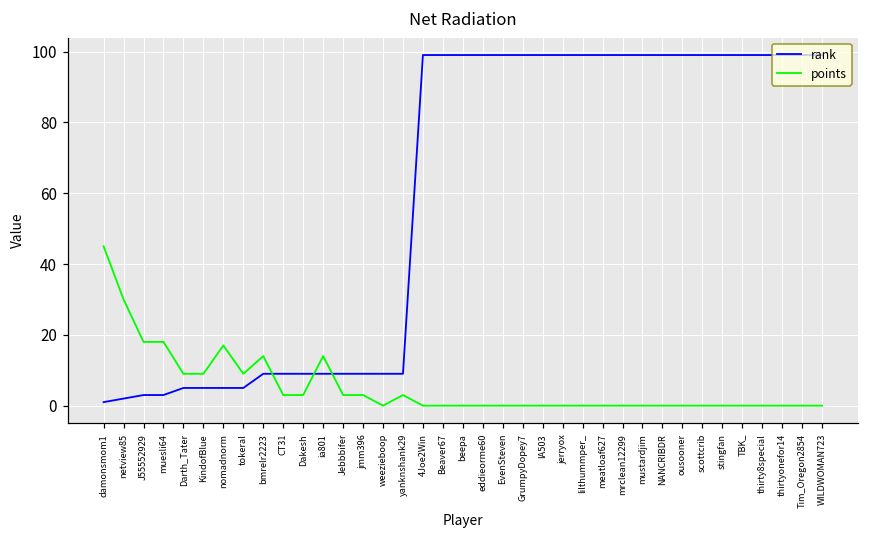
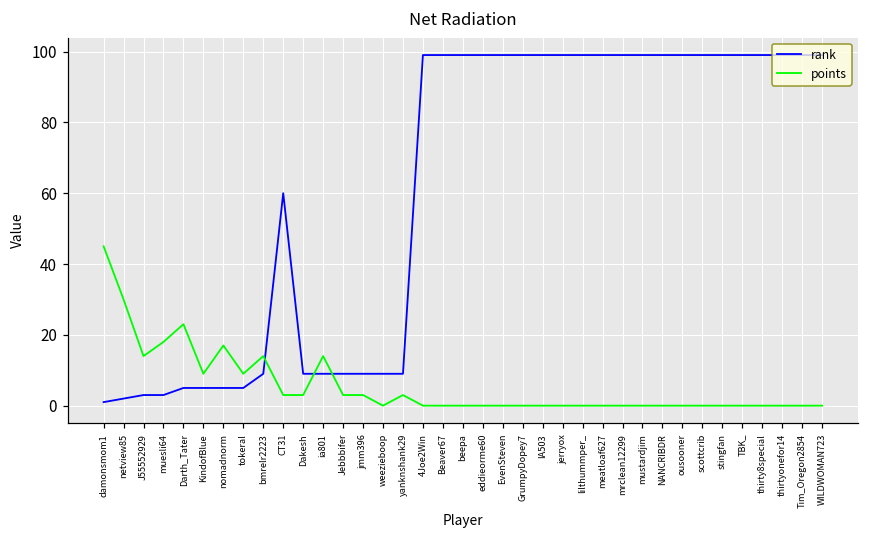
points, J55552929: 18 -> 14
points, Darth_Tater: 9 -> 23
rank, CT31: 9 -> 60
